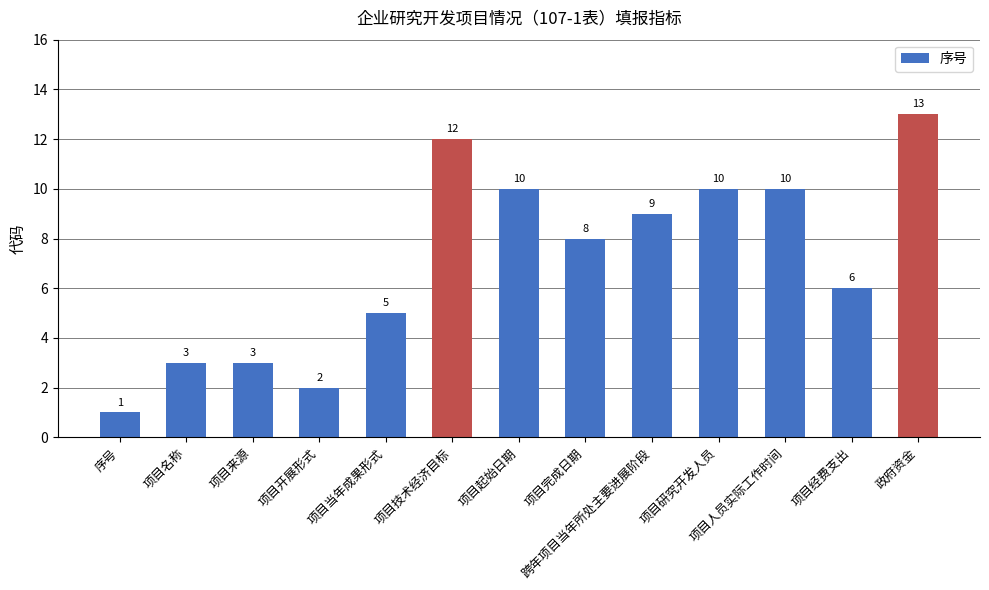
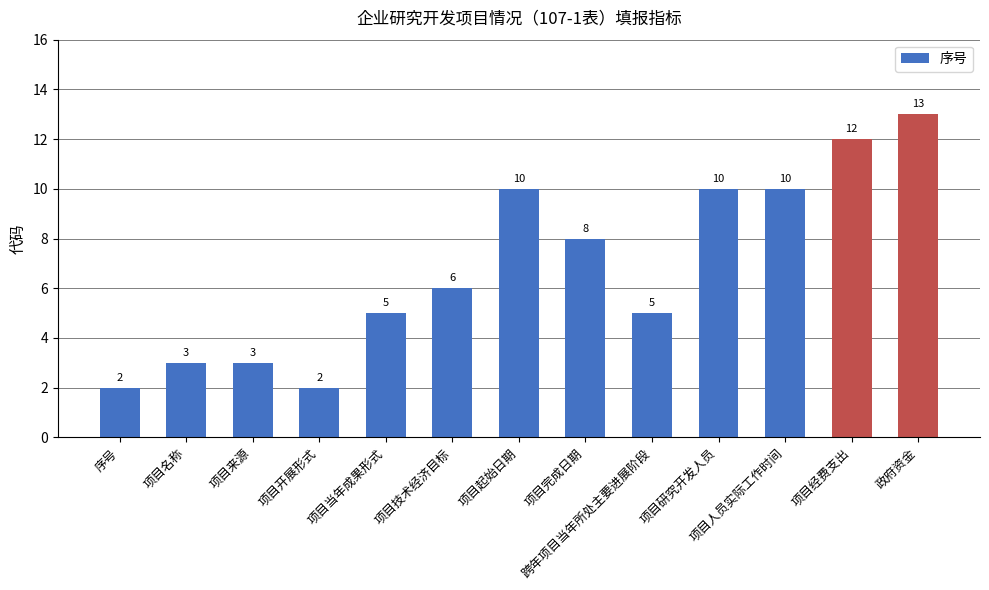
序号: 1 -> 2
项目技术经济目标: 12 -> 6
跨年项目当年所处主要进展阶段: 9 -> 5
项目经费支出: 6 -> 12
